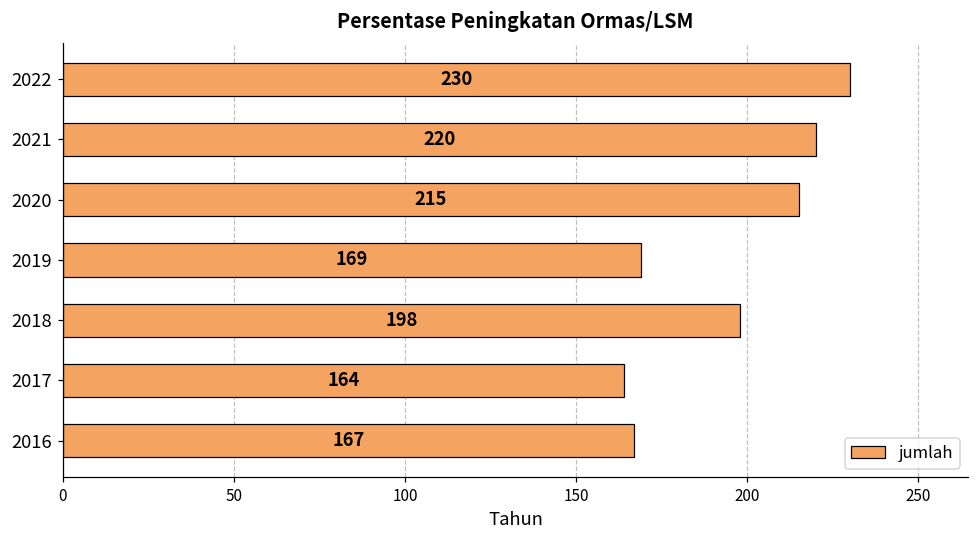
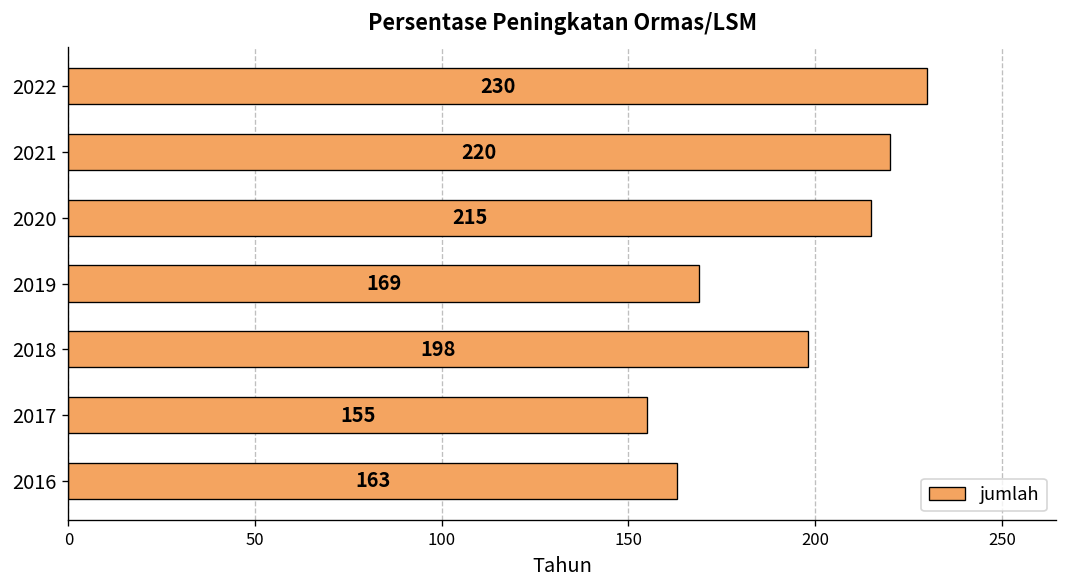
2017: 164 -> 155
2016: 167 -> 163
